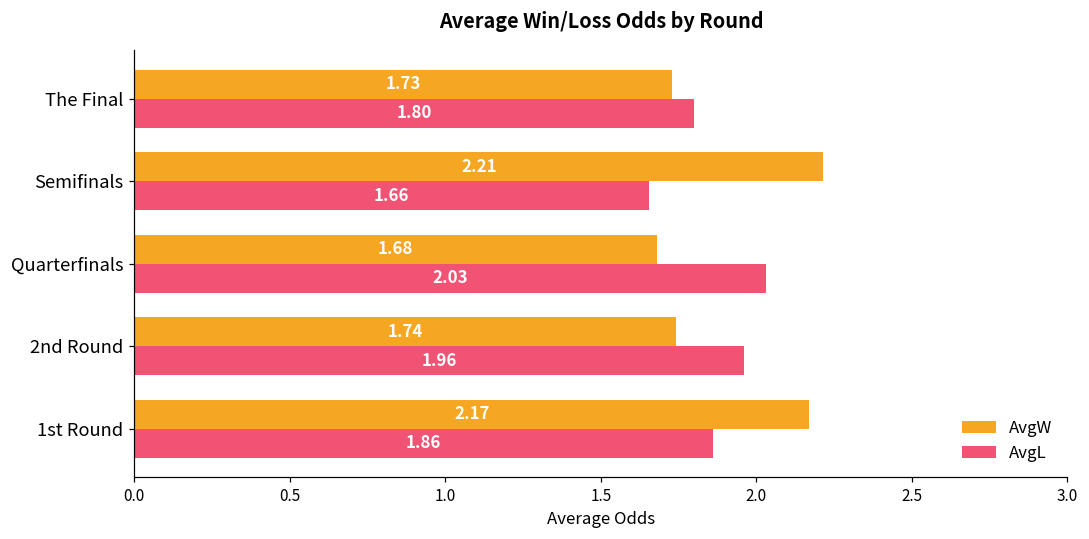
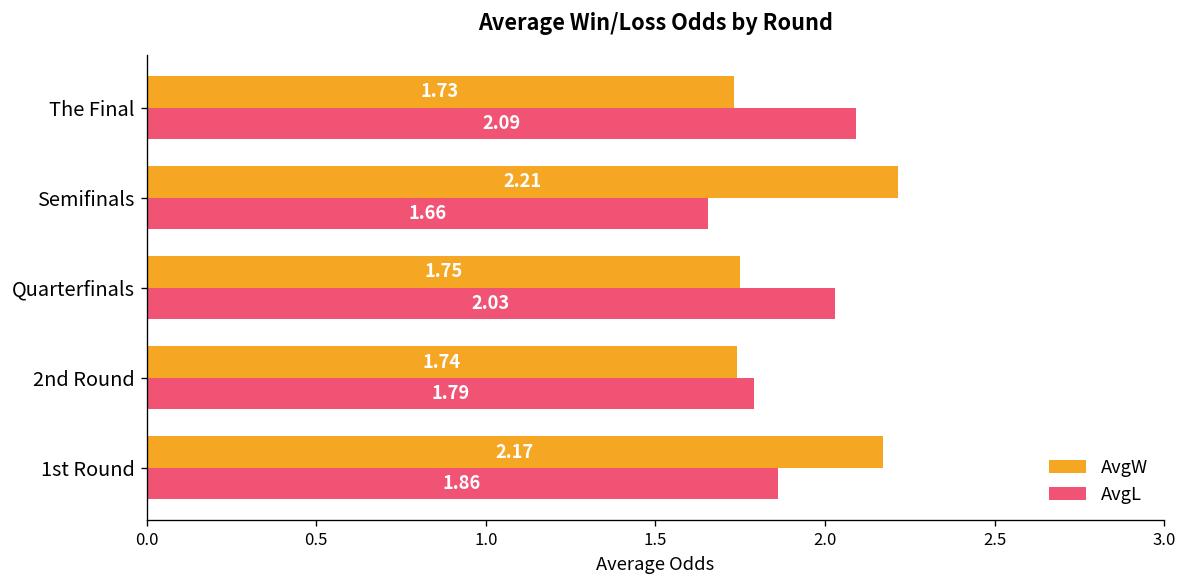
AvgL, The Final: 1.80 -> 2.09
AvgW, Quarterfinals: 1.68 -> 1.75
AvgL, 2nd Round: 1.96 -> 1.79
